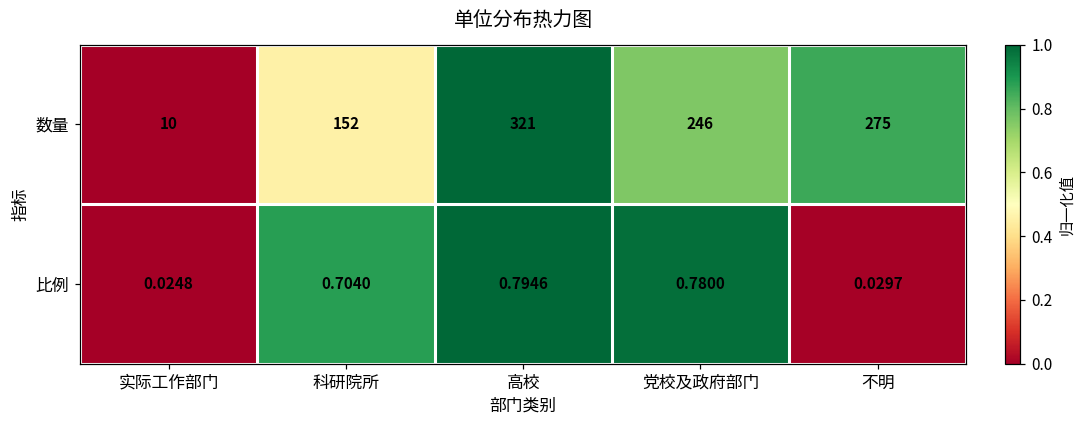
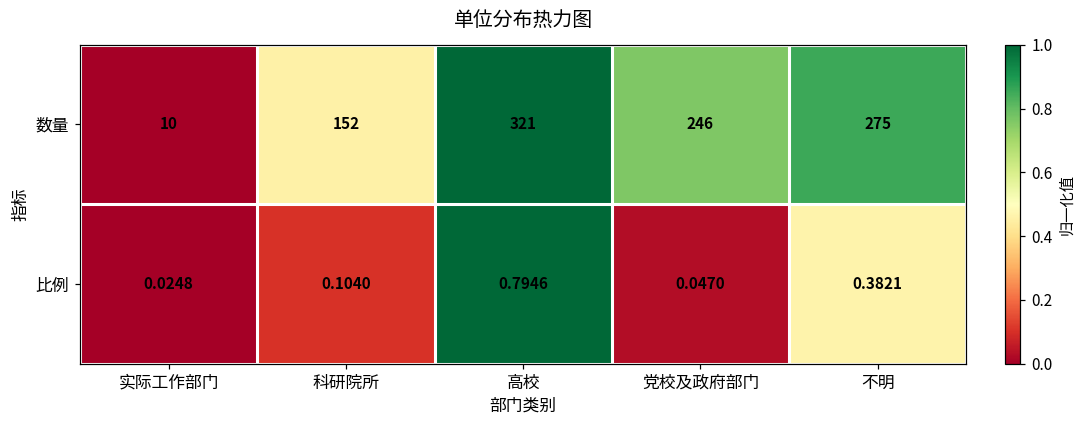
比例, 科研院所: 0.7040 -> 0.1040
比例, 党校及政府部门: 0.7800 -> 0.0470
比例, 不明: 0.0297 -> 0.3821
